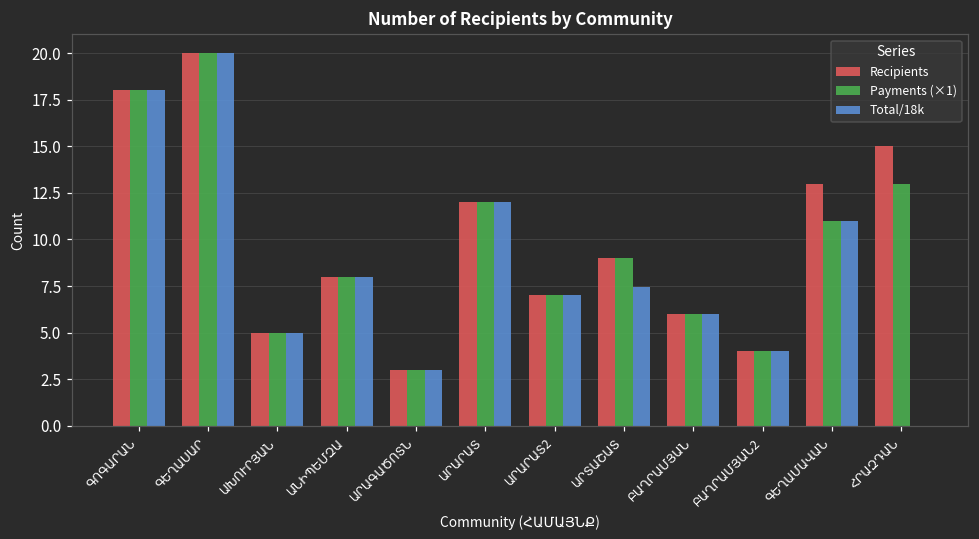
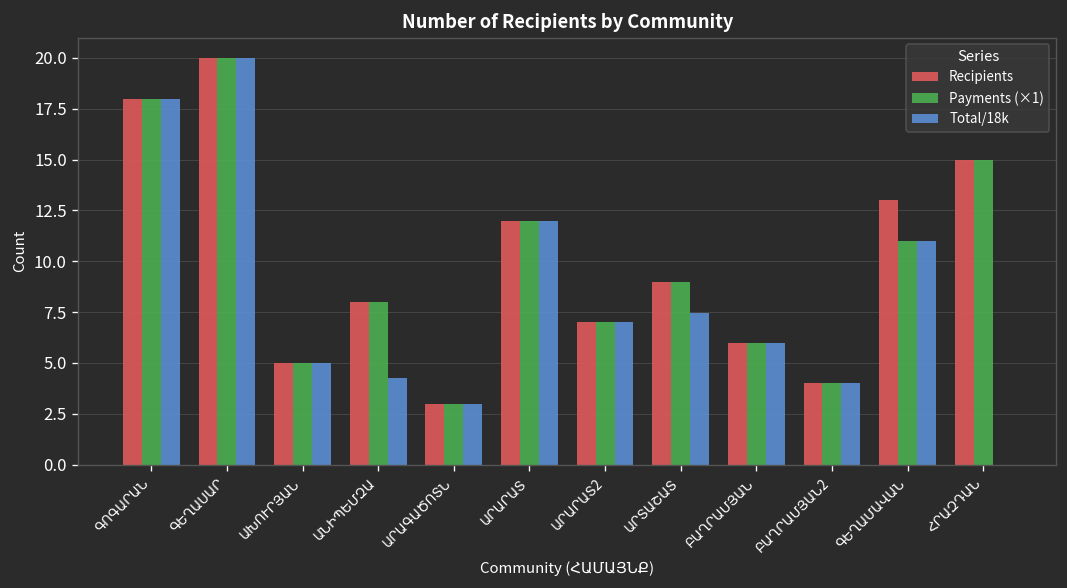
Total/18k, ԱՆԻՊԵՄԶԱ: 8.0 -> 4.3
Payments (×1), ՀՐԱԶԴԱՆ: 13 -> 15
